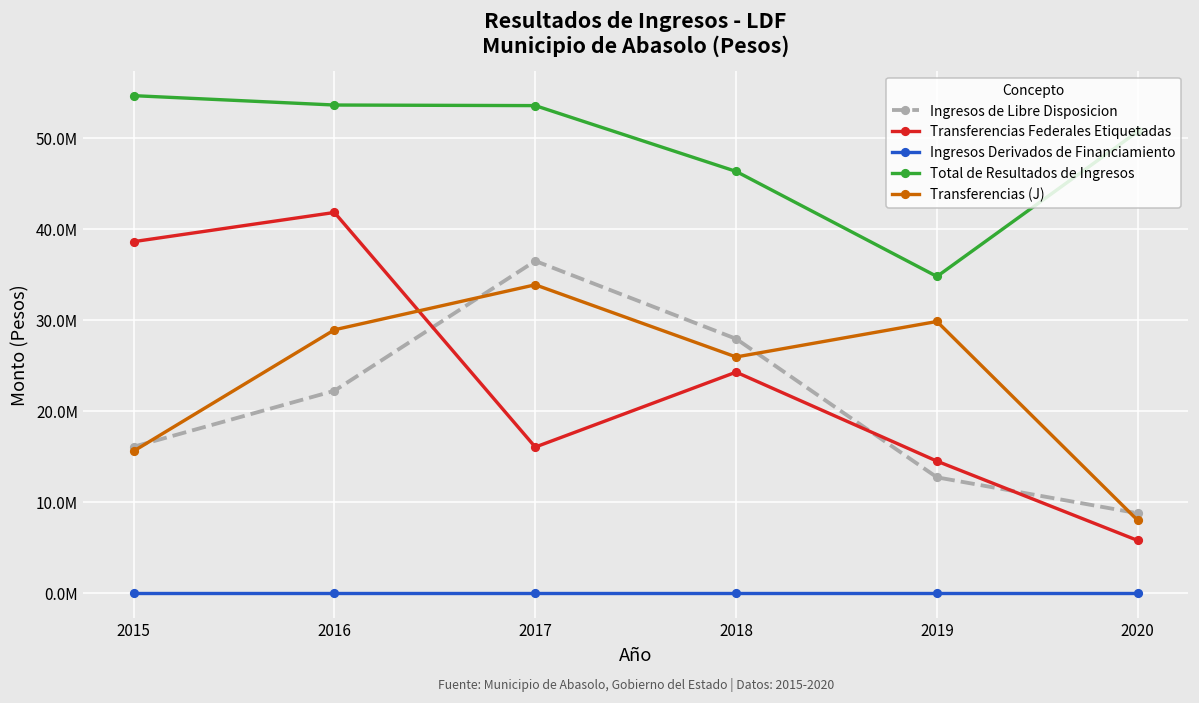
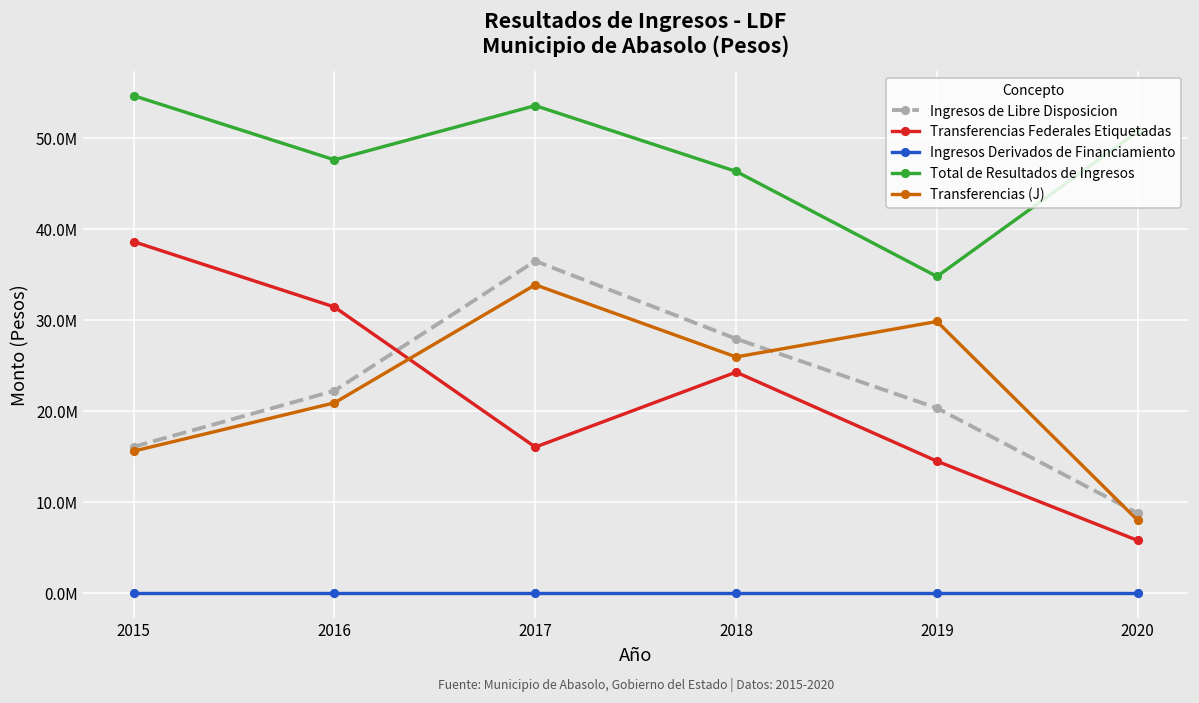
Transferencias Federales Etiquetadas, 2016: 42000000 -> 31000000
Total de Resultados de Ingresos, 2016: 54000000 -> 48000000
Transferencias (J), 2016: 29000000 -> 21000000
Ingresos de Libre Disposicion, 2019: 13000000 -> 20000000
